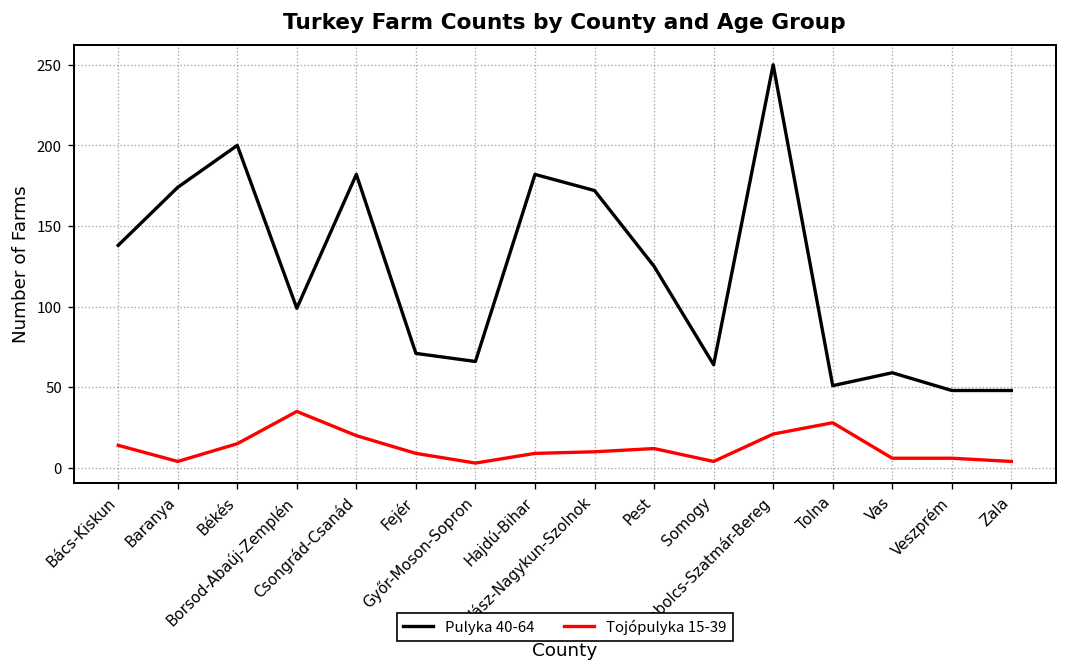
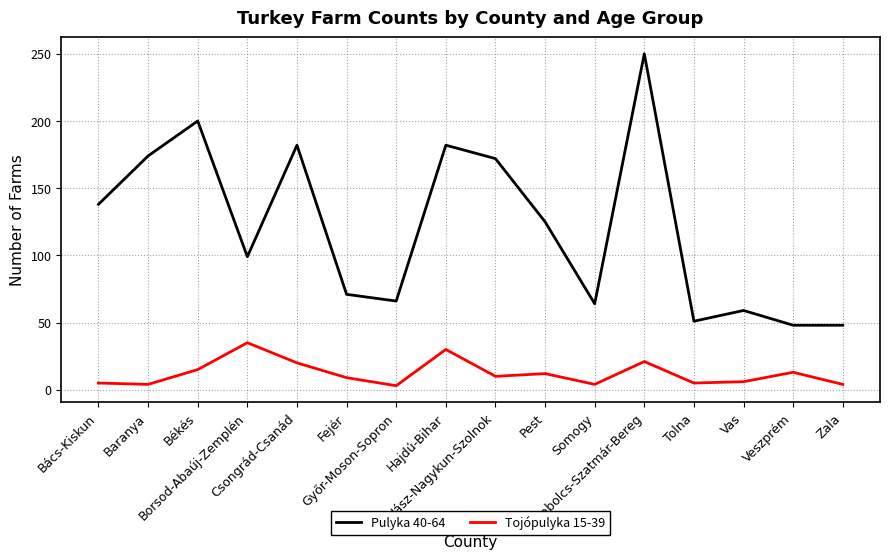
Tojópulyka 15-39, Bács-Kiskun: 14 -> 5
Tojópulyka 15-39, Hajdú-Bihar: 9 -> 30
Tojópulyka 15-39, Tolna: 28 -> 5
Tojópulyka 15-39, Veszprém: 6 -> 13
